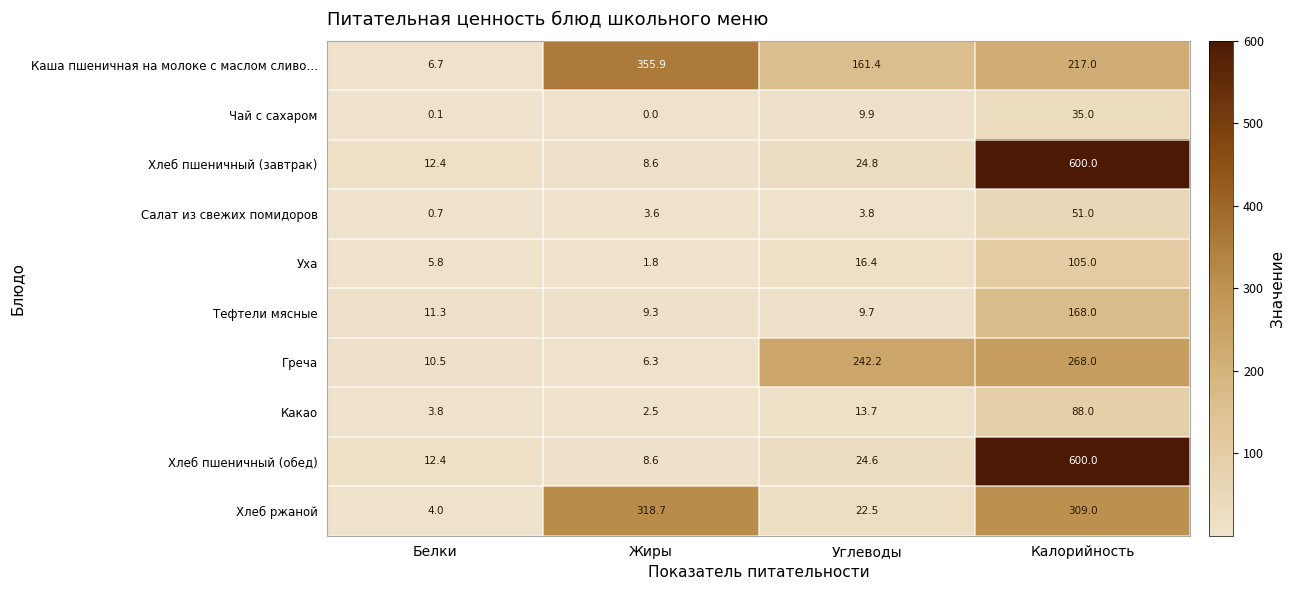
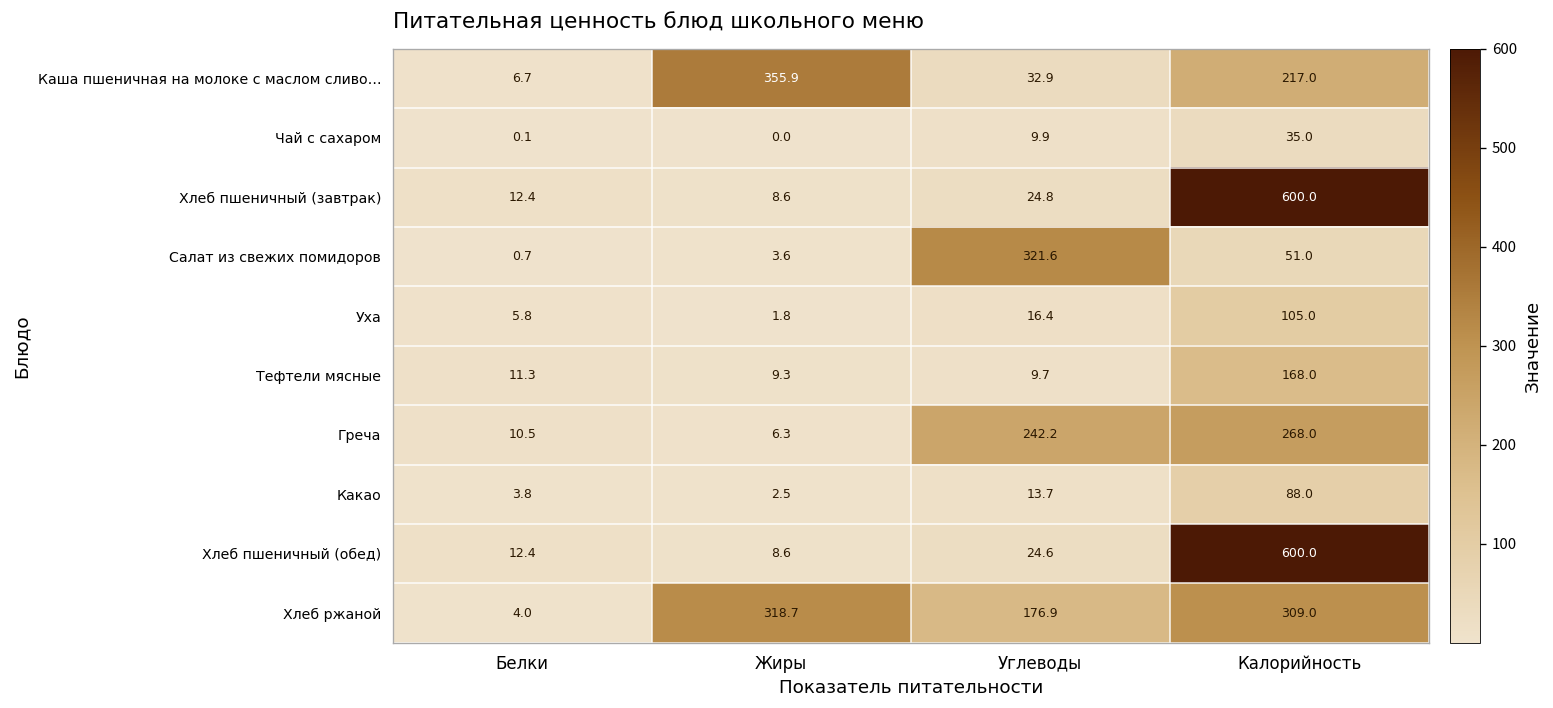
Каша пшеничная на молоке с маслом сливо…, Углеводы: 161.4 -> 32.9
Салат из свежих помидоров, Углеводы: 3.8 -> 321.6
Хлеб ржаной, Углеводы: 22.5 -> 176.9
